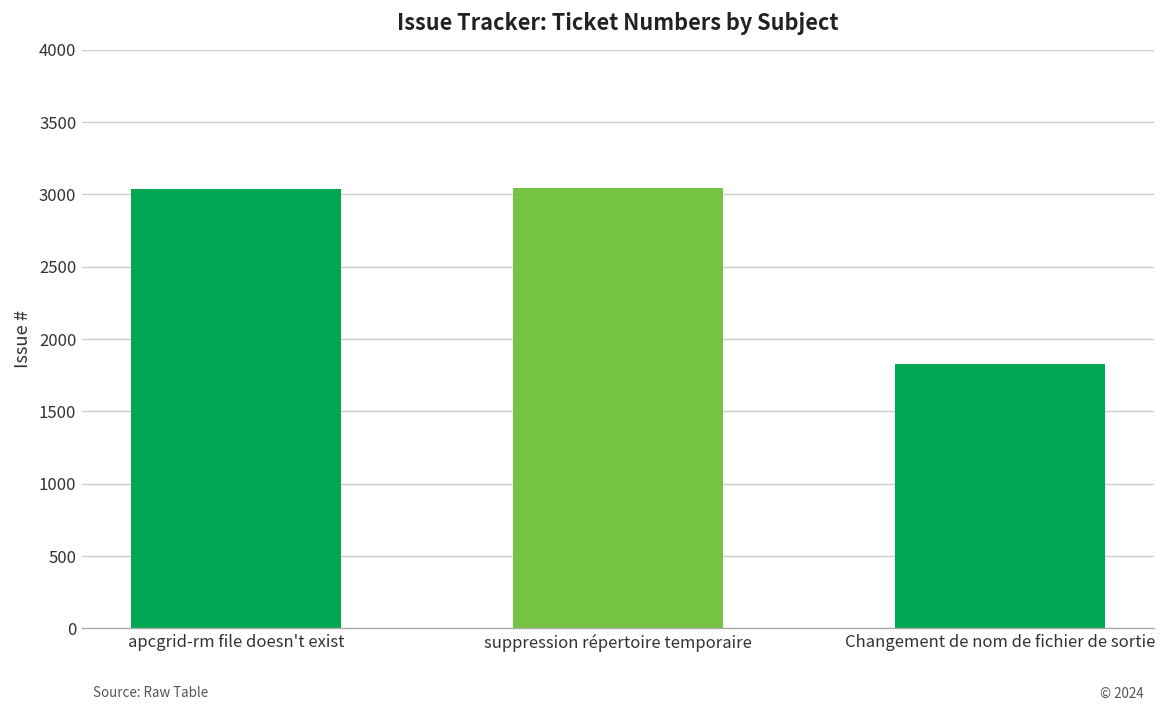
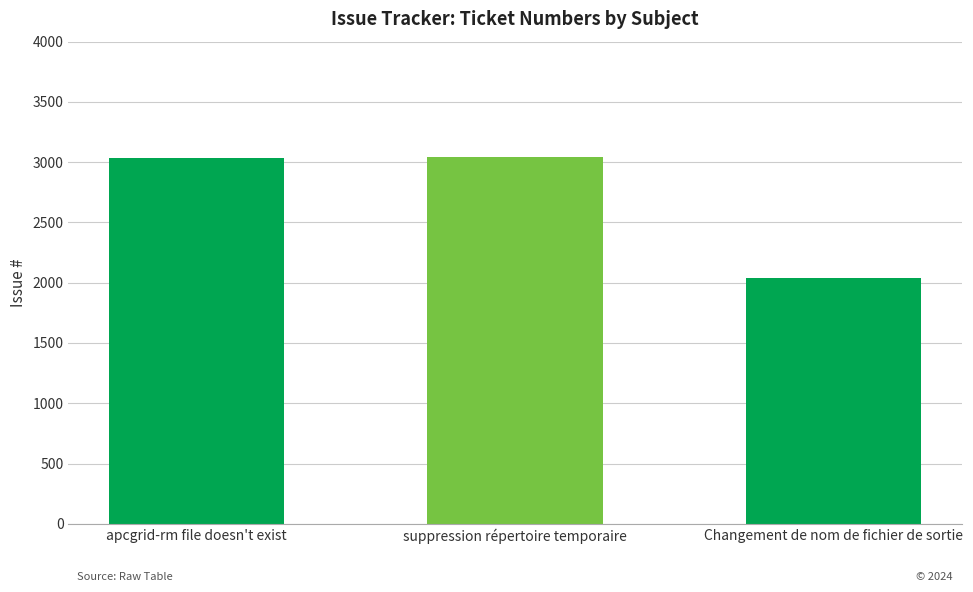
Changement de nom de fichier de sortie: 1830 -> 2040
